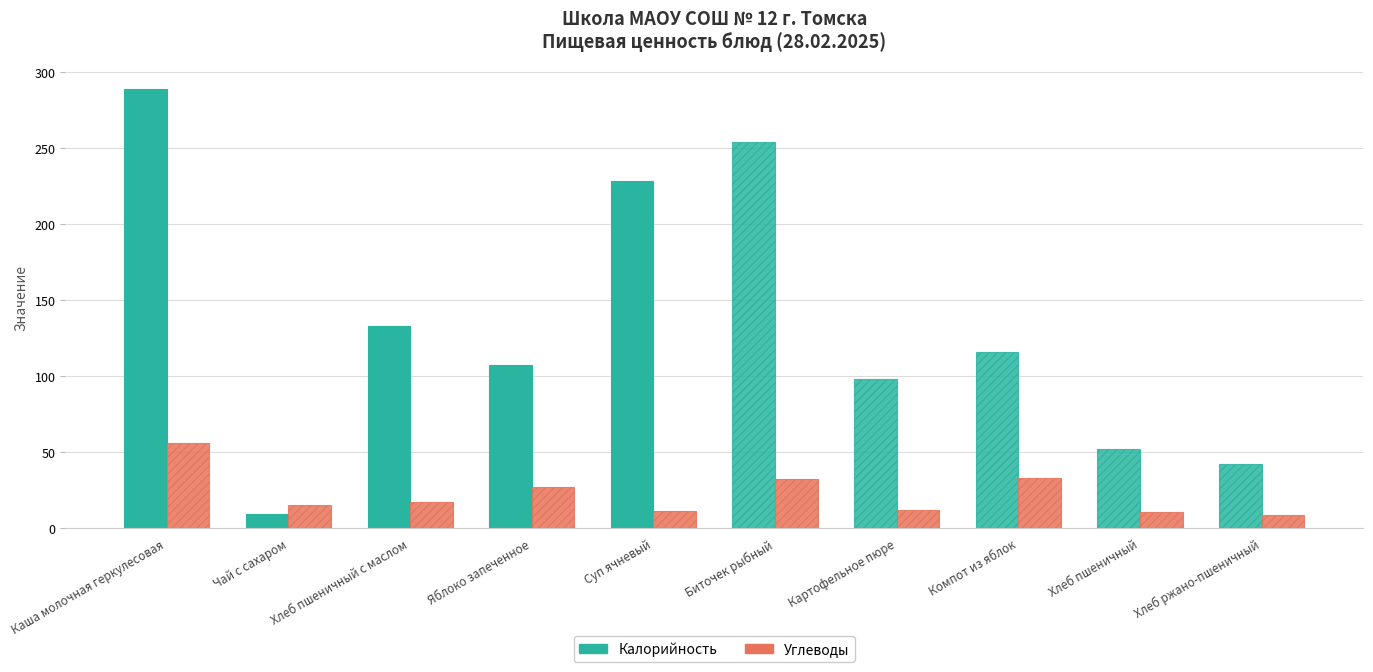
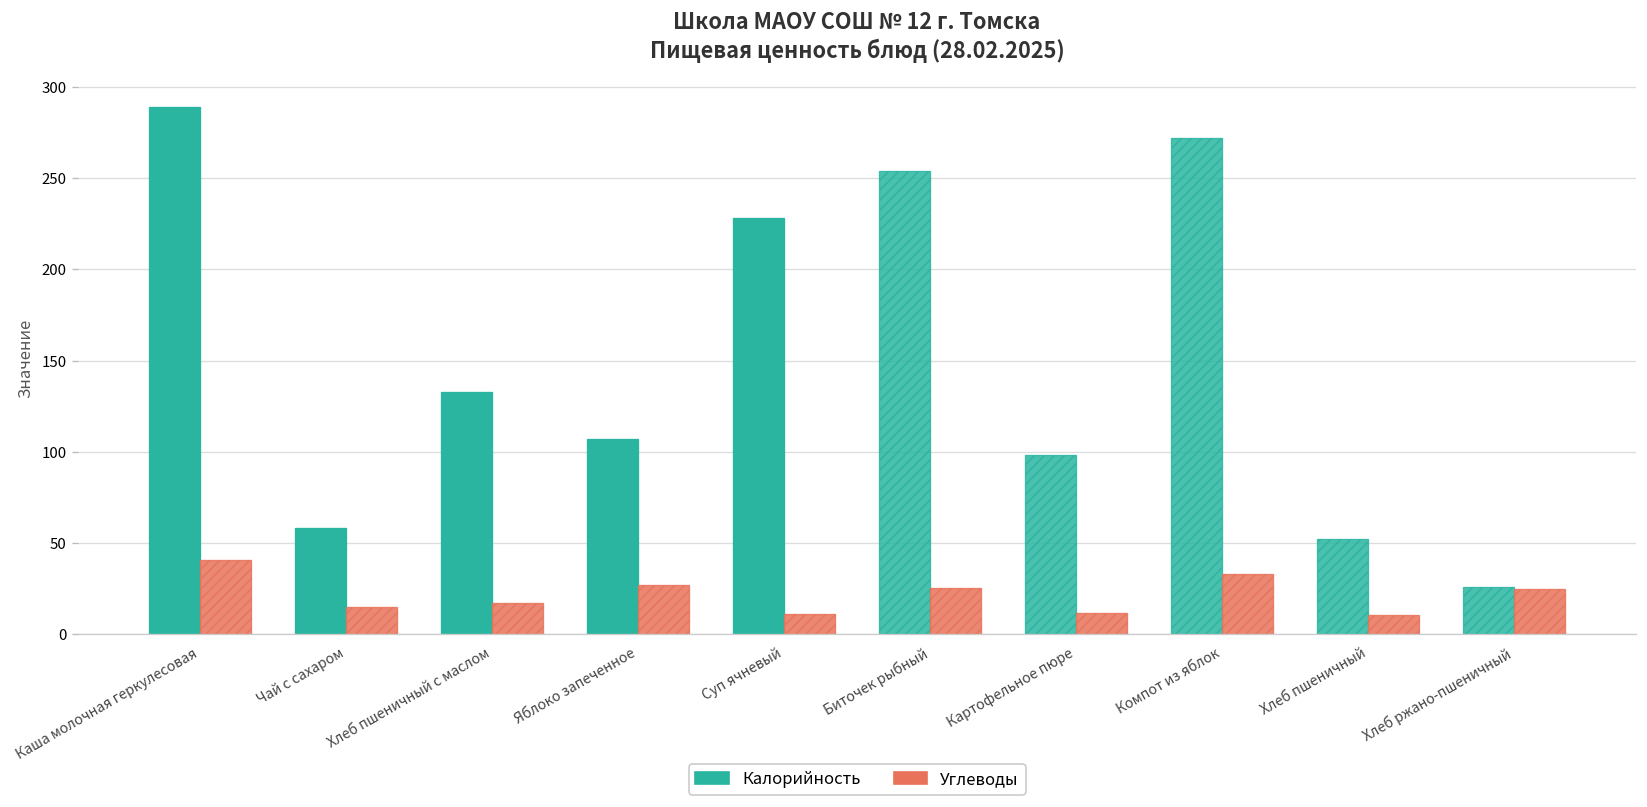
Углеводы, Каша молочная геркулесовая: 56 -> 40
Калорийность, Чай с сахаром: 9 -> 58
Углеводы, Биточек рыбный: 32 -> 25
Калорийность, Компот из яблок: 116 -> 272
Калорийность, Хлеб ржано-пшеничный: 42 -> 26
Углеводы, Хлеб ржано-пшеничный: 9 -> 25
